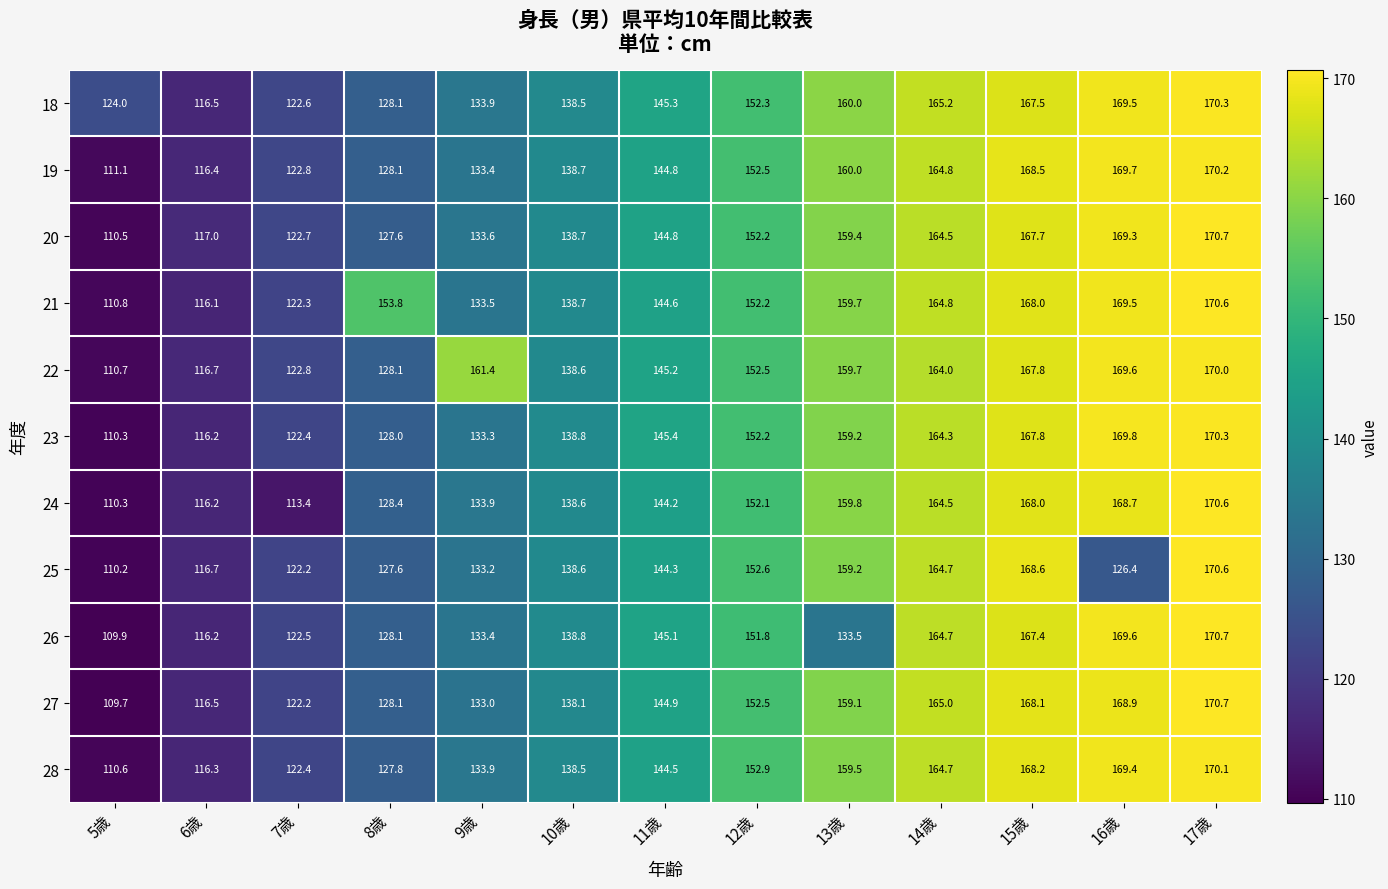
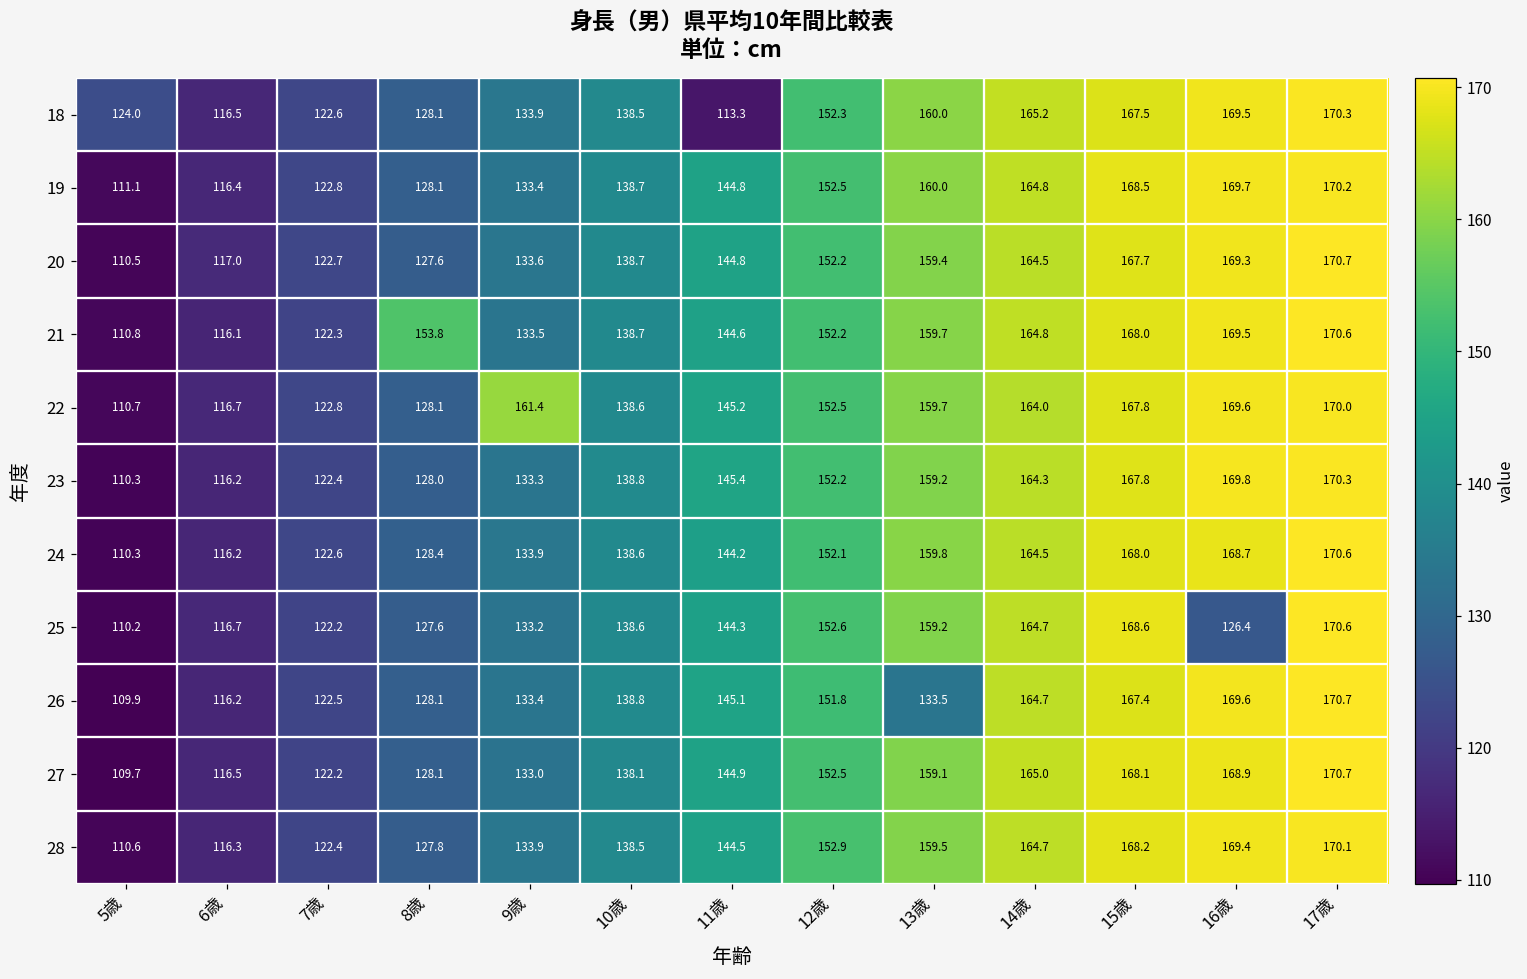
18, 11歳: 145.3 -> 113.3
24, 7歳: 113.4 -> 122.6
